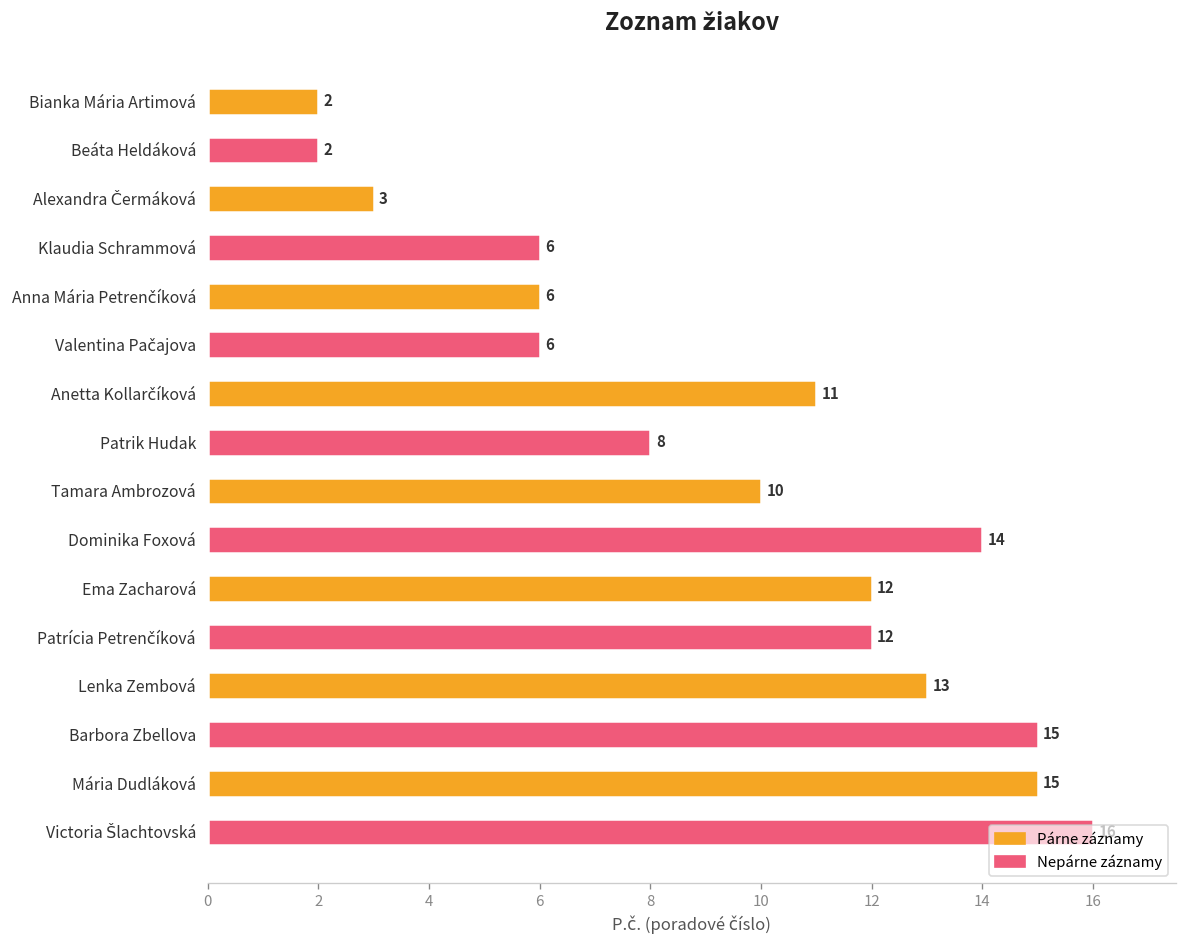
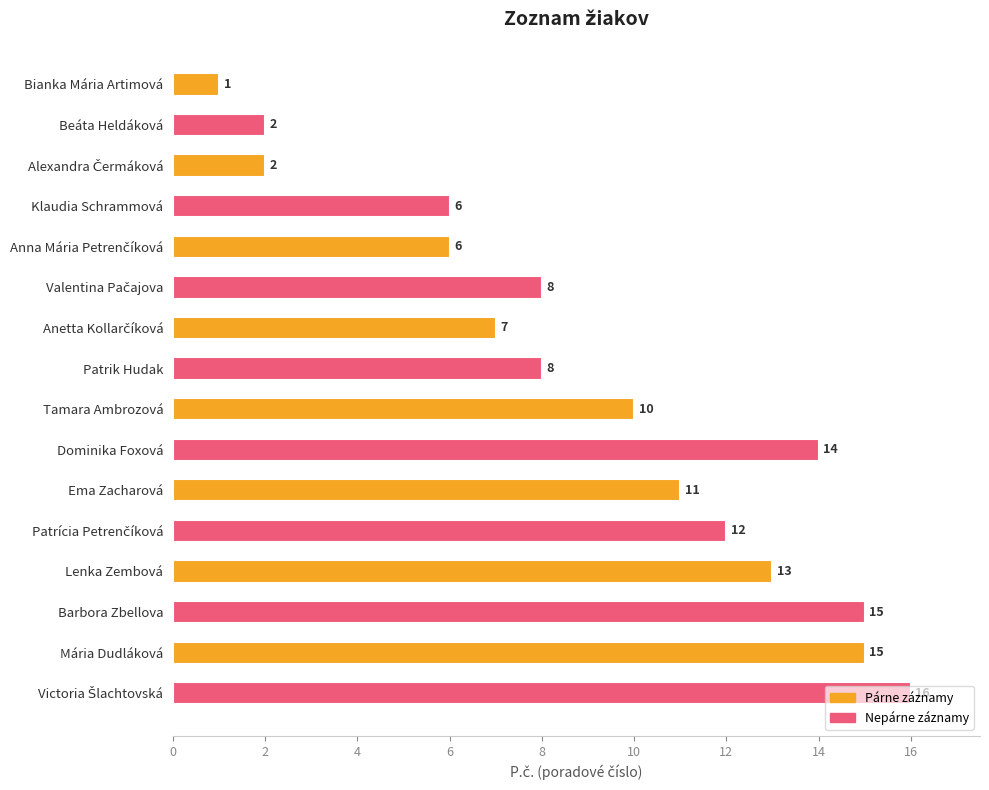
Bianka Mária Artimová: 2 -> 1
Alexandra Čermáková: 3 -> 2
Valentina Pačajova: 6 -> 8
Anetta Kollarčíková: 11 -> 7
Ema Zacharová: 12 -> 11
